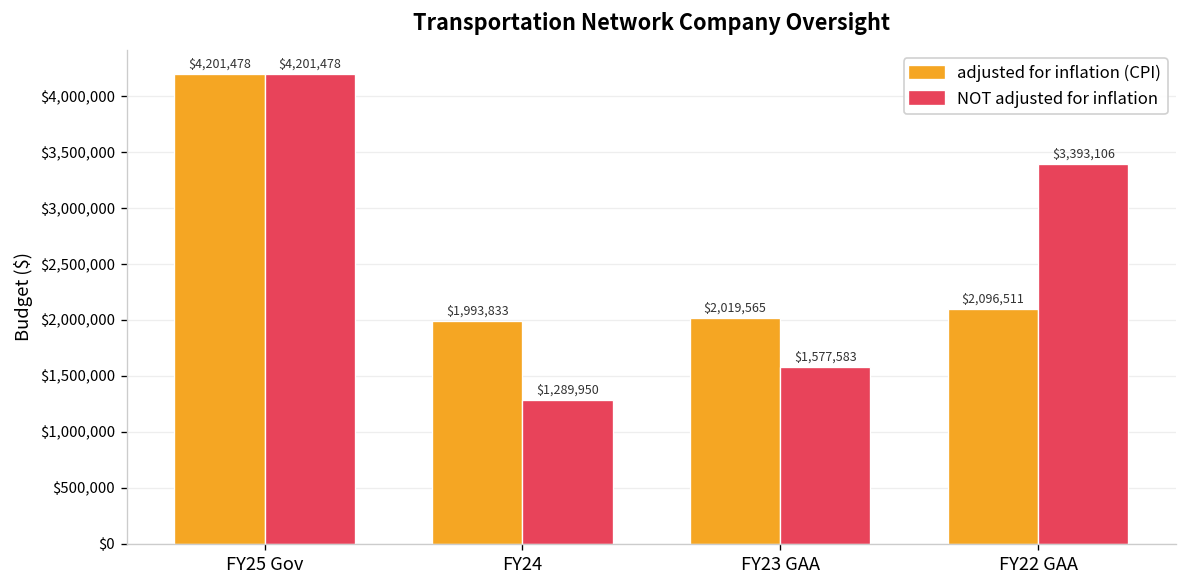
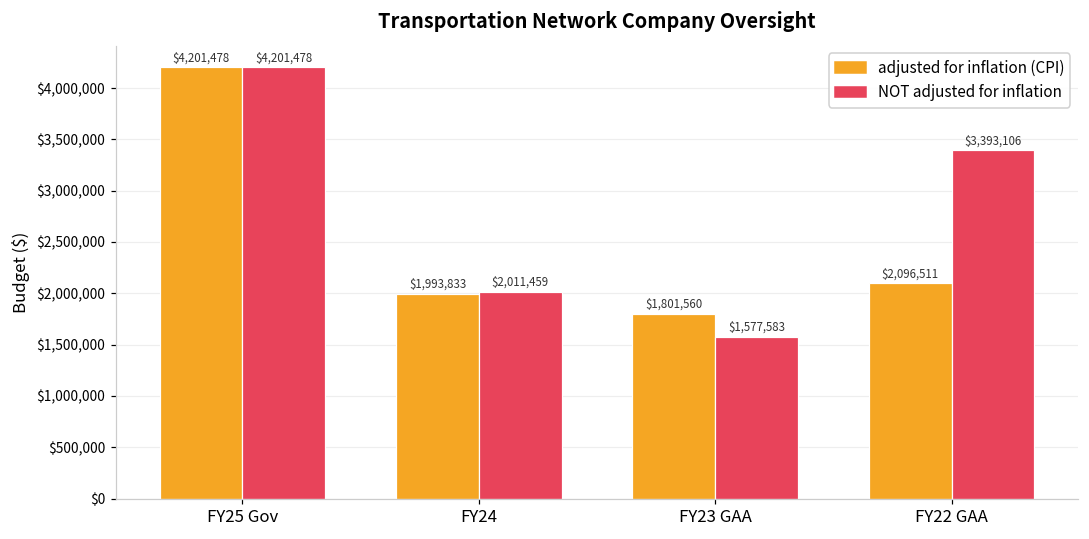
NOT adjusted for inflation, FY24: $1,289,950 -> $2,011,459
adjusted for inflation (CPI), FY23 GAA: $2,019,565 -> $1,801,560
